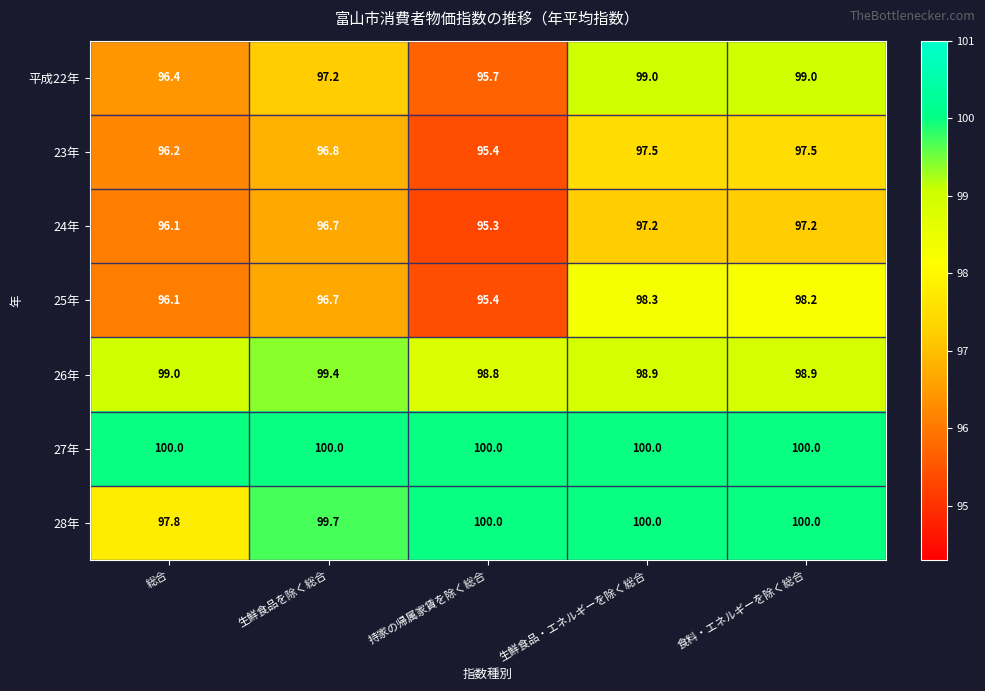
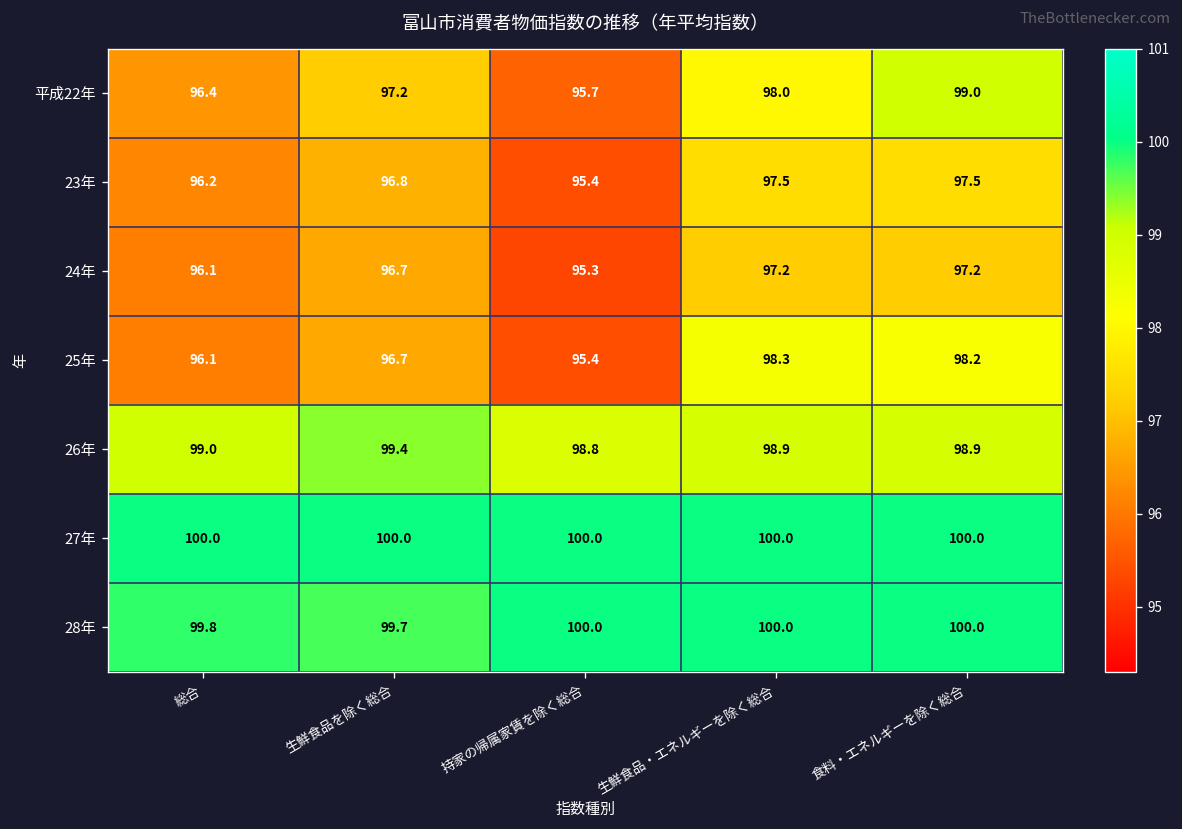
平成22年, 生鮮食品・エネルギーを除く総合: 99.0 -> 98.0
28年, 総合: 97.8 -> 99.8
